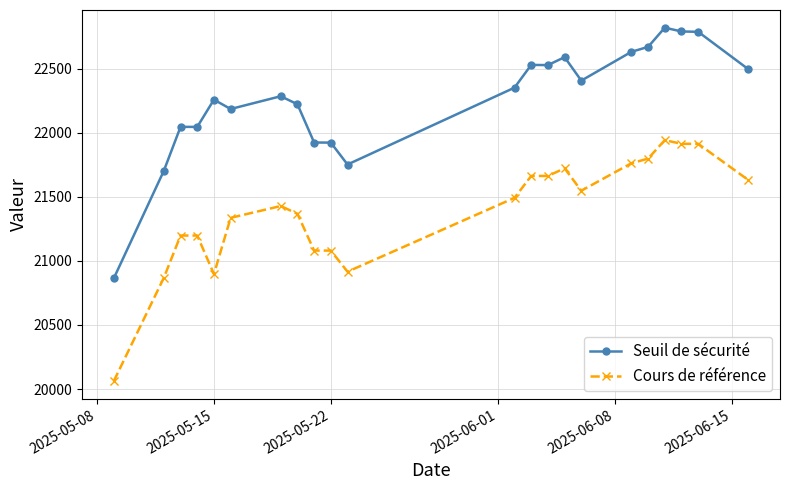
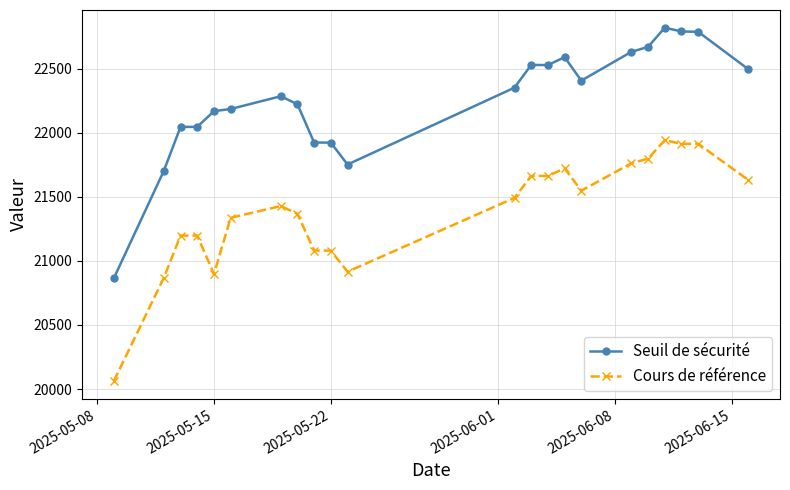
Seuil de sécurité, 2025-05-15: 22260 -> 22170
